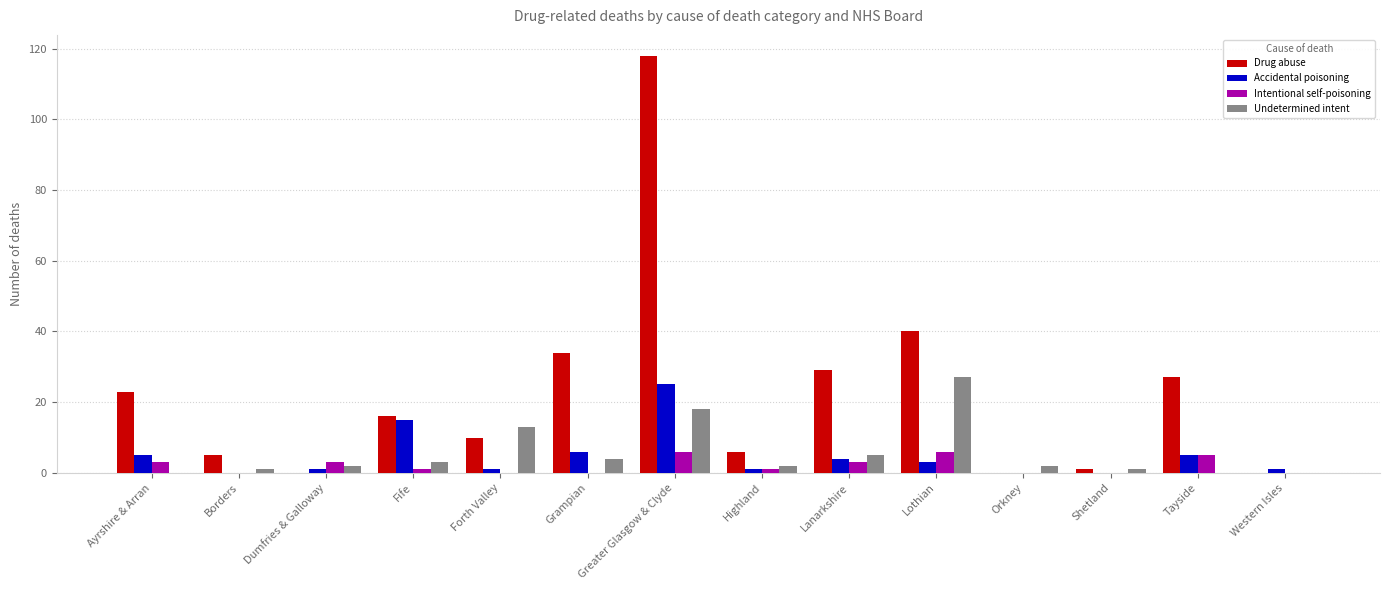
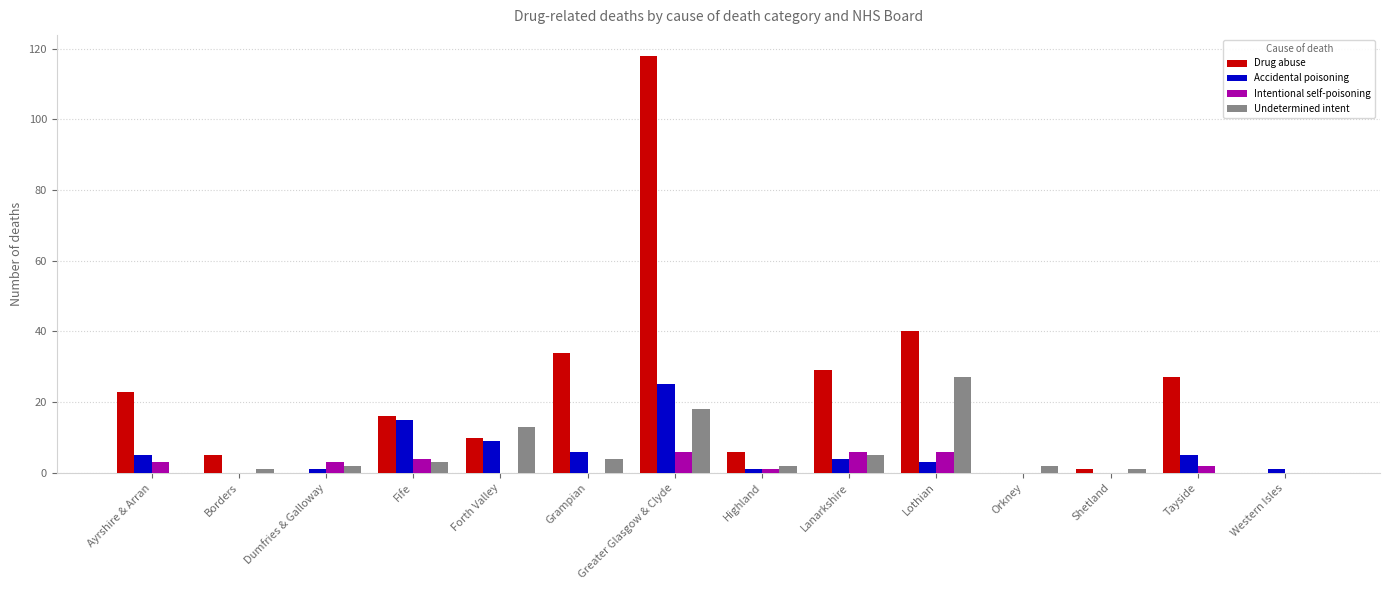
Intentional self-poisoning, Fife: 1 -> 4
Accidental poisoning, Forth Valley: 1 -> 9
Intentional self-poisoning, Lanarkshire: 3 -> 6
Intentional self-poisoning, Tayside: 5 -> 2
